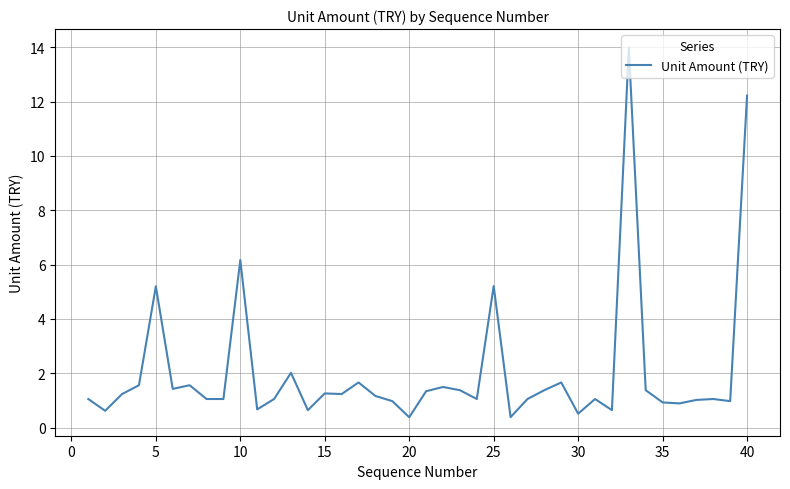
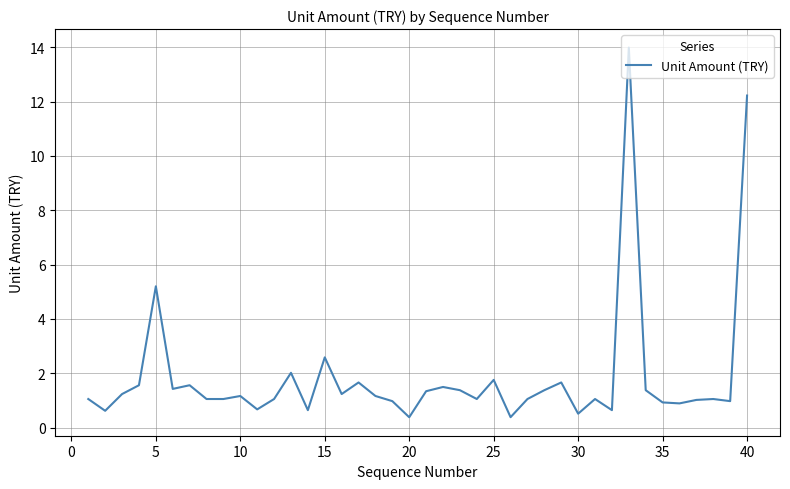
10: 6.2 -> 1.2
15: 1.3 -> 2.6
25: 5.2 -> 1.8
